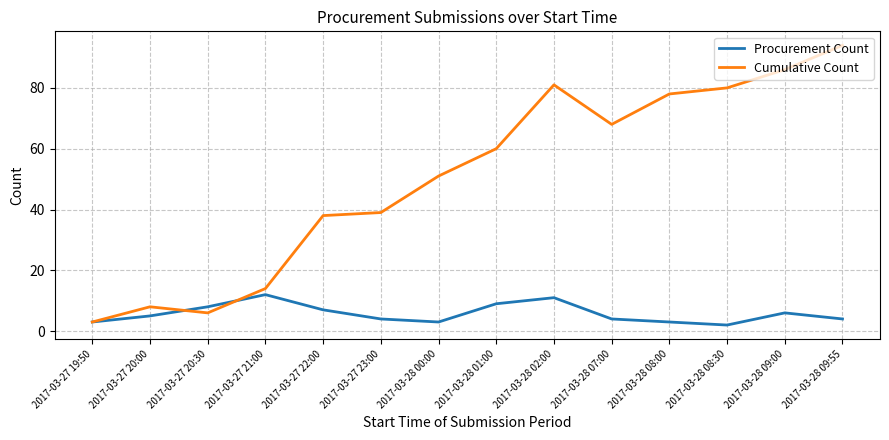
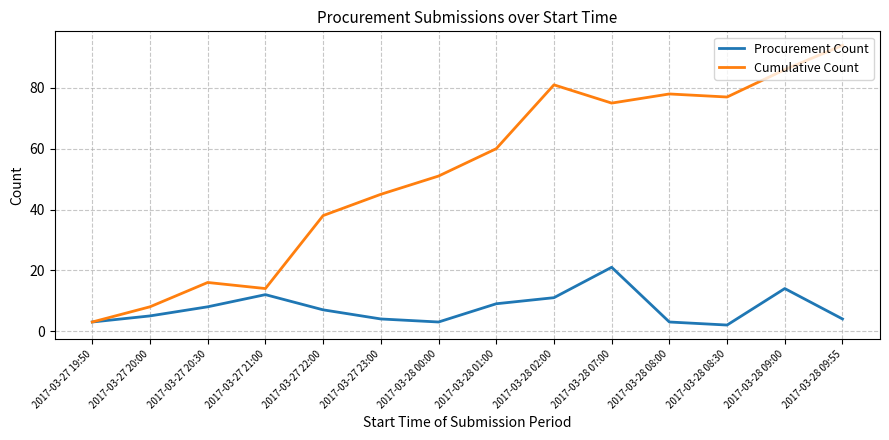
Cumulative Count, 2017-03-27 20:30: 6 -> 16
Cumulative Count, 2017-03-27 23:00: 39 -> 45
Procurement Count, 2017-03-28 07:00: 4 -> 21
Cumulative Count, 2017-03-28 07:00: 68 -> 75
Cumulative Count, 2017-03-28 08:30: 80 -> 77
Procurement Count, 2017-03-28 09:00: 6 -> 14
